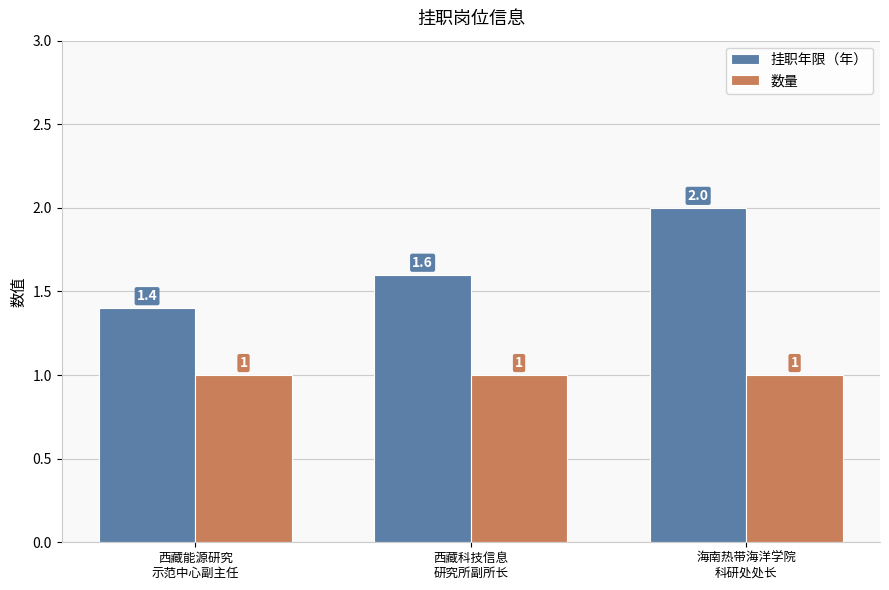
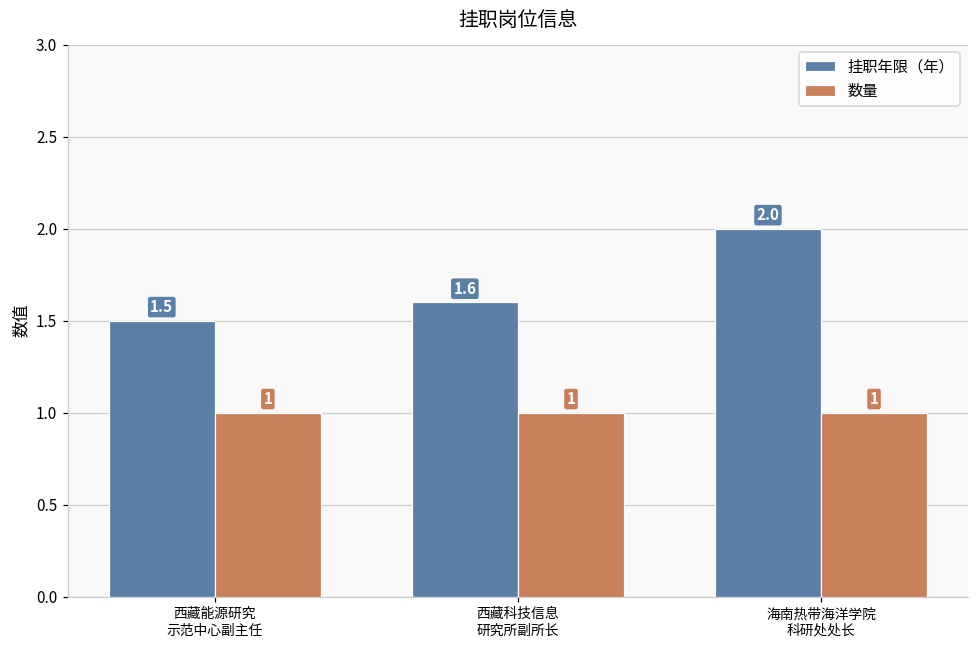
挂职年限（年）, 西藏能源研究 示范中心副主任: 1.4 -> 1.5
